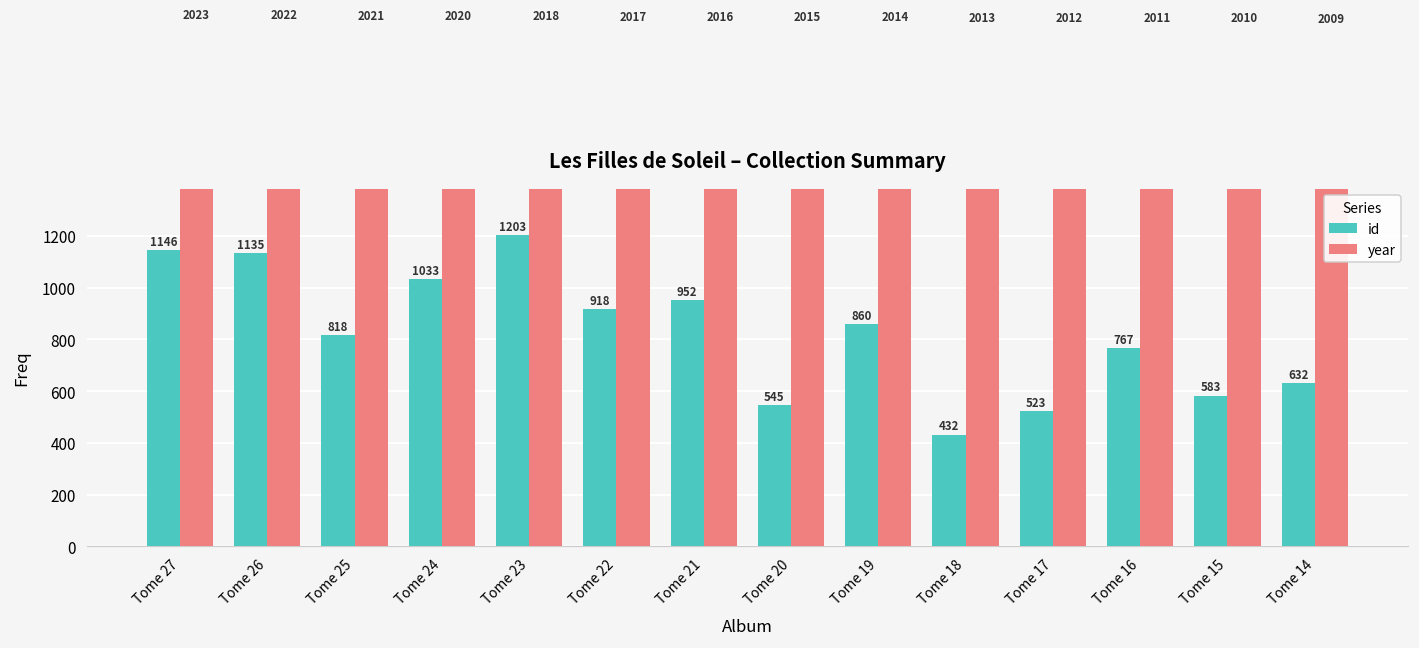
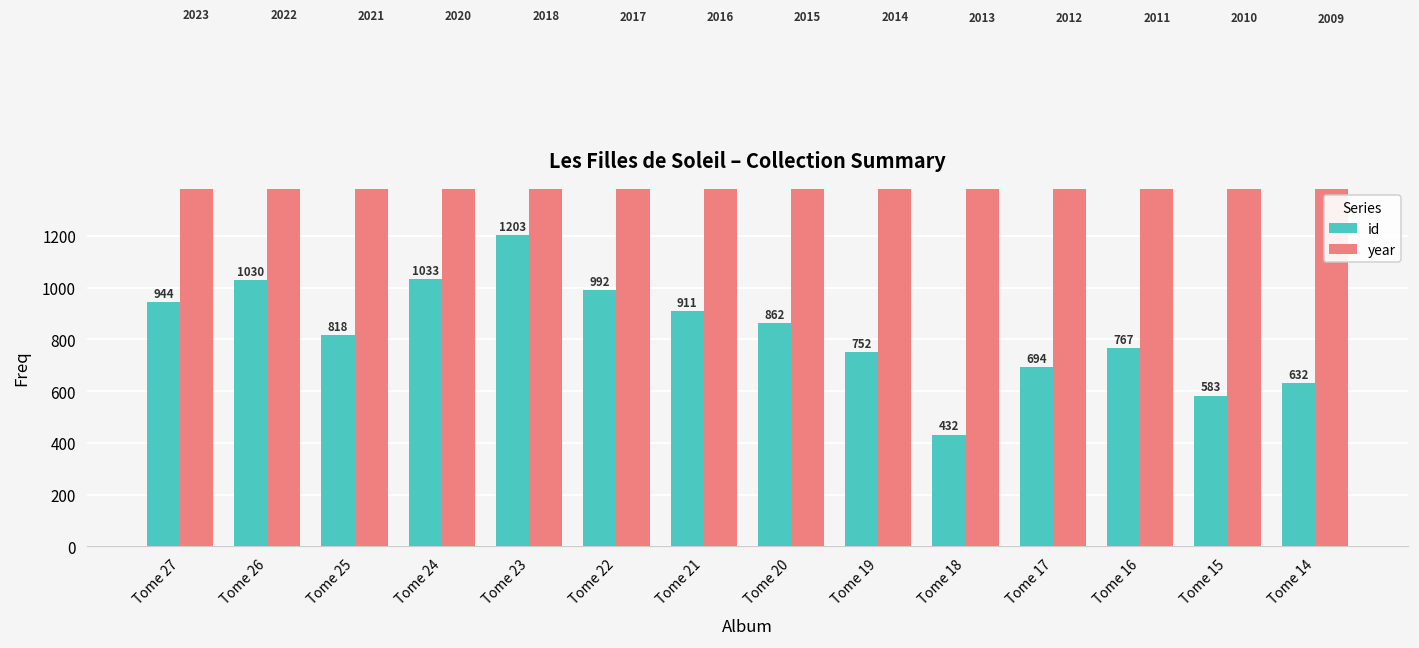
id, Tome 27: 1146 -> 944
id, Tome 26: 1135 -> 1030
id, Tome 22: 918 -> 992
id, Tome 21: 952 -> 911
id, Tome 20: 545 -> 862
id, Tome 19: 860 -> 752
id, Tome 17: 523 -> 694
